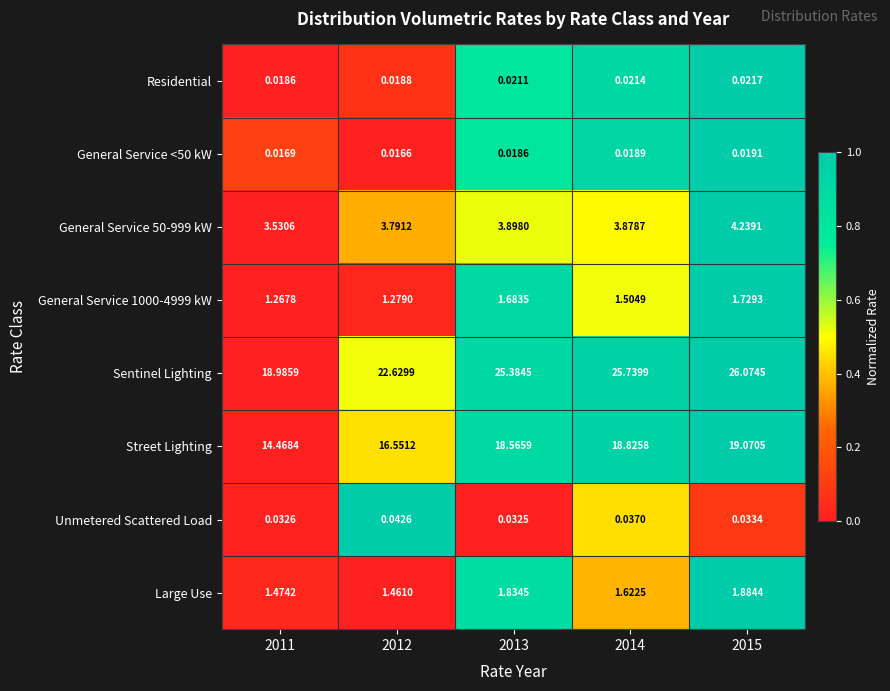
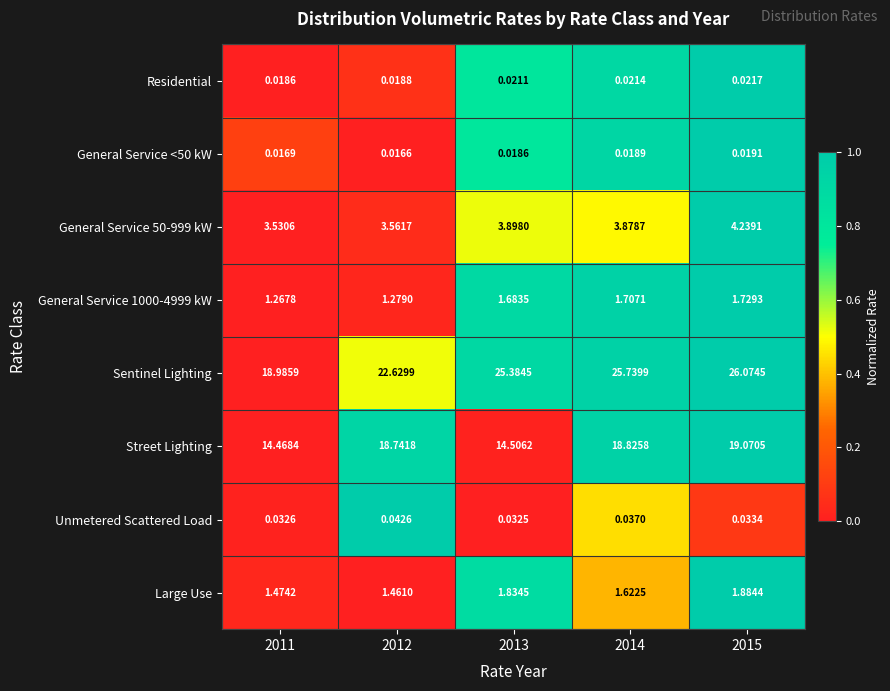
General Service 50-999 kW, 2012: 3.7912 -> 3.5617
General Service 1000-4999 kW, 2014: 1.5049 -> 1.7071
Street Lighting, 2012: 16.5512 -> 18.7418
Street Lighting, 2013: 18.5659 -> 14.5062
